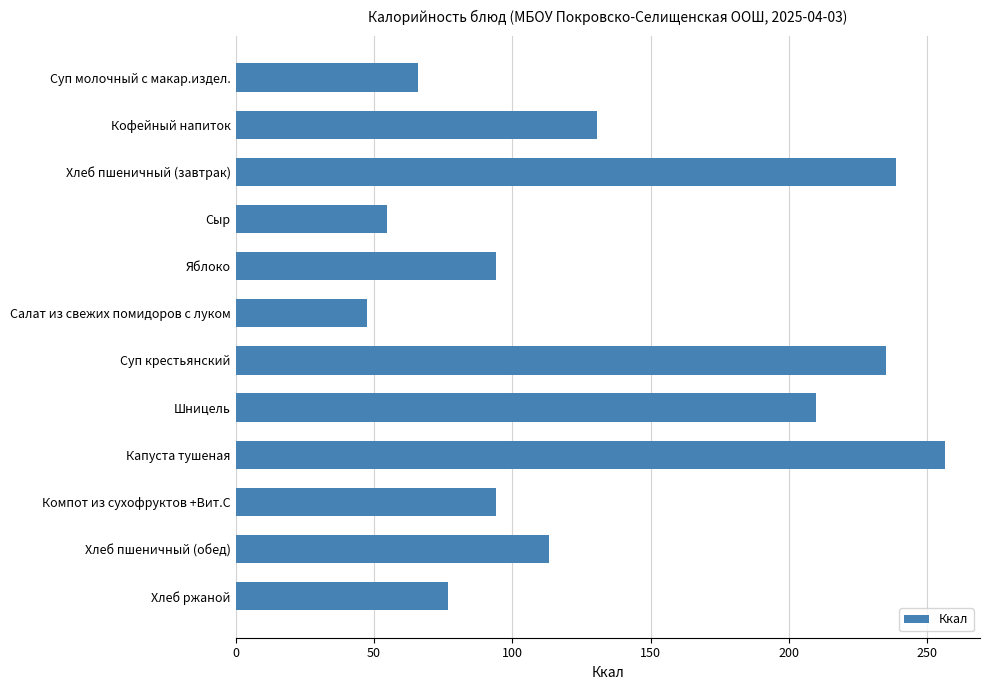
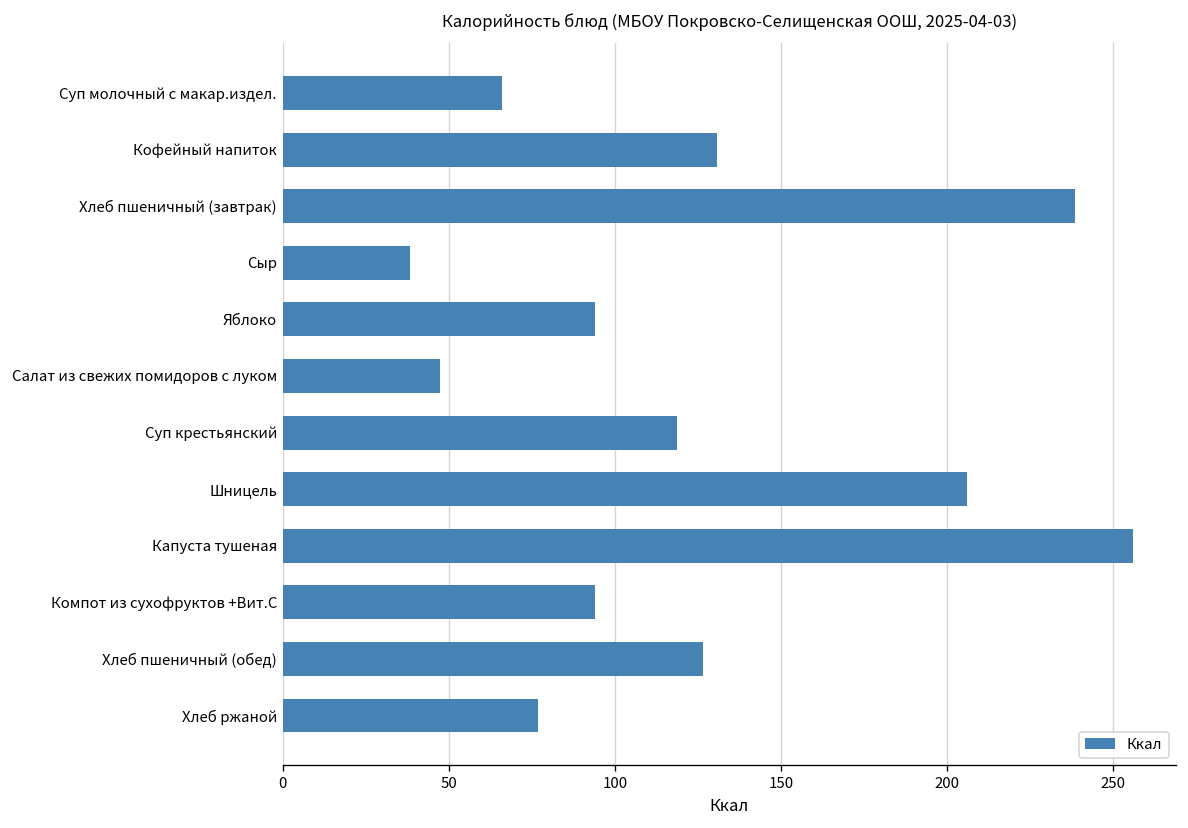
Сыр: 55 -> 38
Суп крестьянский: 235 -> 119
Шницель: 210 -> 206
Хлеб пшеничный (обед): 113 -> 126
